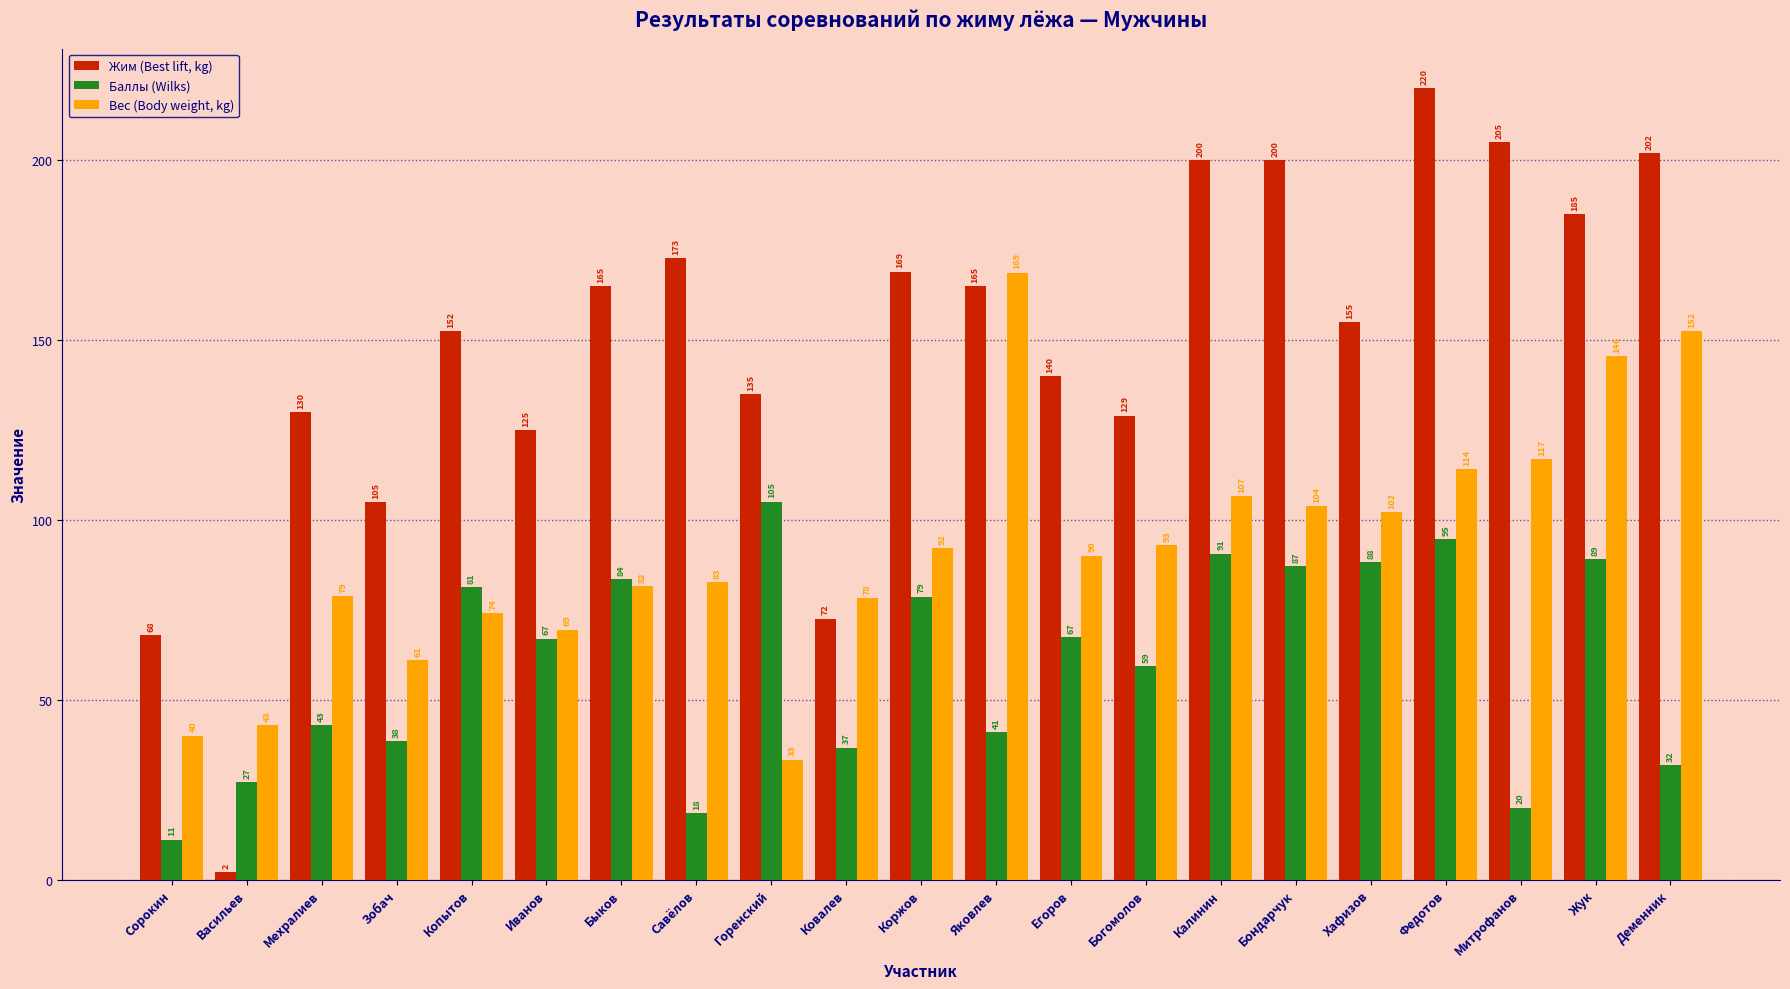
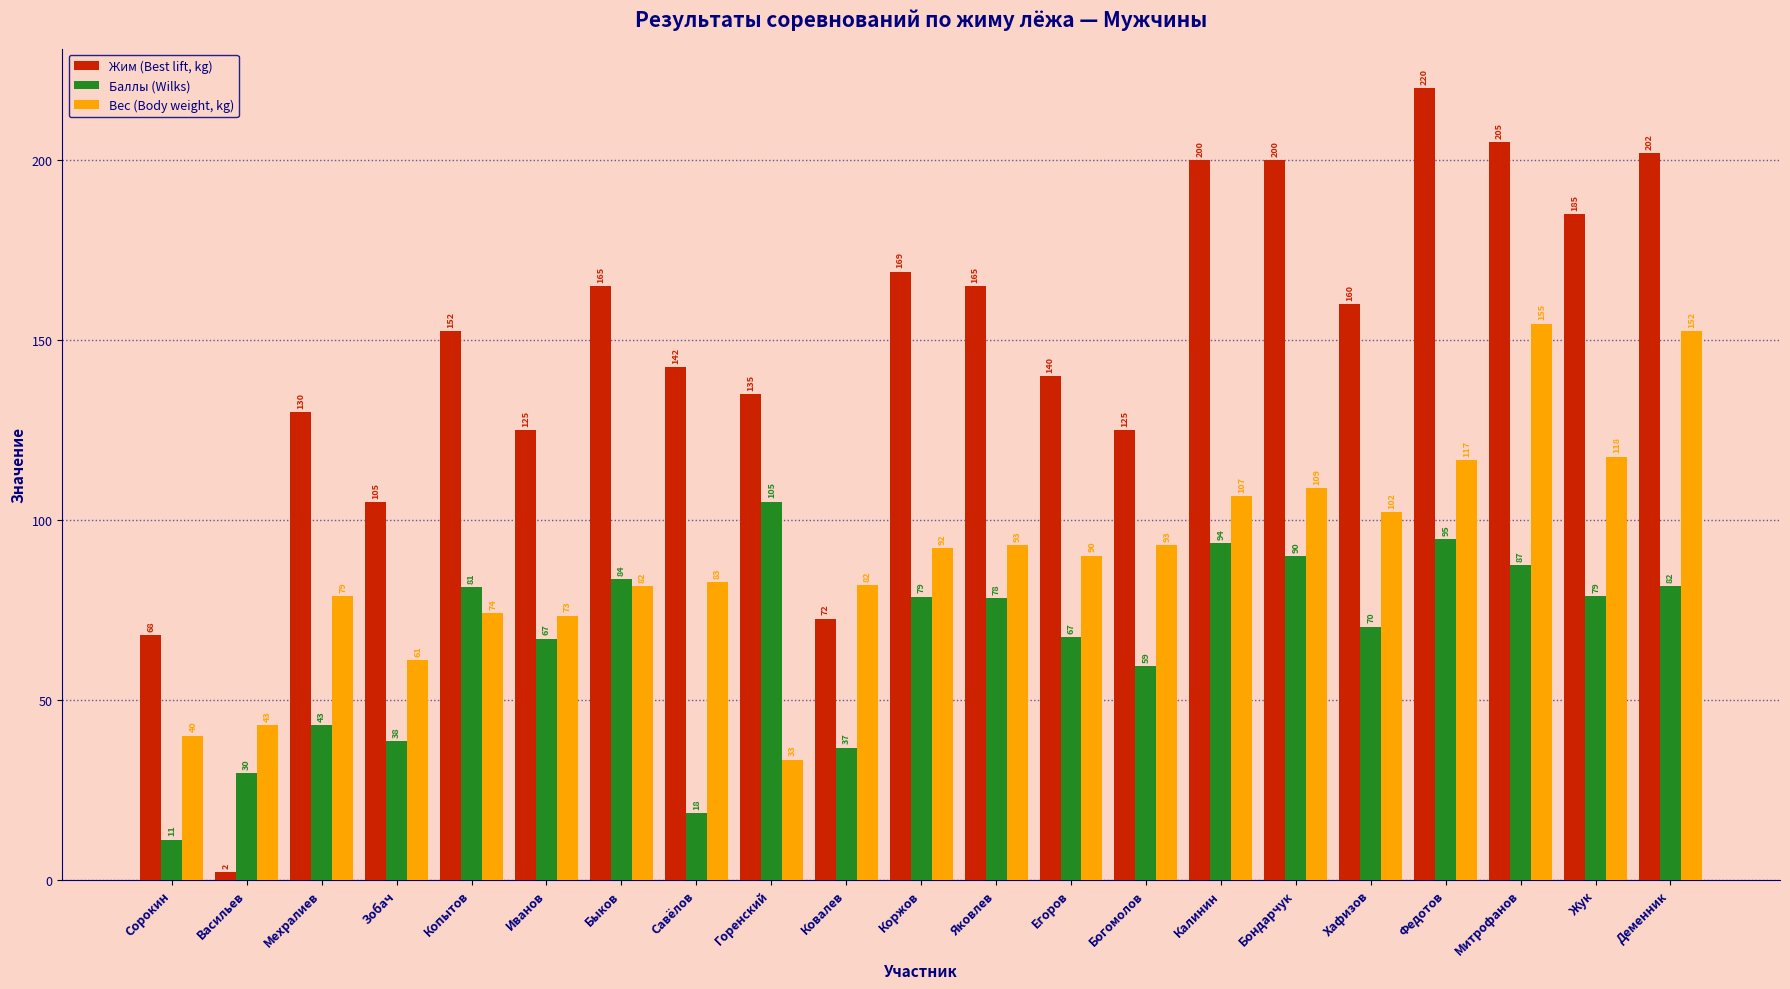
Баллы (Wilks), Васильев: 27 -> 30
Вес (Body weight, kg), Иванов: 69 -> 73
Жим (Best lift, kg), Савёлов: 173 -> 142
Вес (Body weight, kg), Ковалев: 78 -> 82
Баллы (Wilks), Яковлев: 41 -> 78
Вес (Body weight, kg), Яковлев: 169 -> 93
Жим (Best lift, kg), Богомолов: 129 -> 125
Баллы (Wilks), Калинин: 91 -> 94
Баллы (Wilks), Бондарчук: 87 -> 90
Вес (Body weight, kg), Бондарчук: 104 -> 109
Жим (Best lift, kg), Хафизов: 155 -> 160
Баллы (Wilks), Хафизов: 88 -> 70
Вес (Body weight, kg), Федотов: 114 -> 117
Баллы (Wilks), Митрофанов: 20 -> 87
Вес (Body weight, kg), Митрофанов: 117 -> 155
Баллы (Wilks), Жук: 89 -> 79
Вес (Body weight, kg), Жук: 146 -> 118
Баллы (Wilks), Деменник: 32 -> 82
